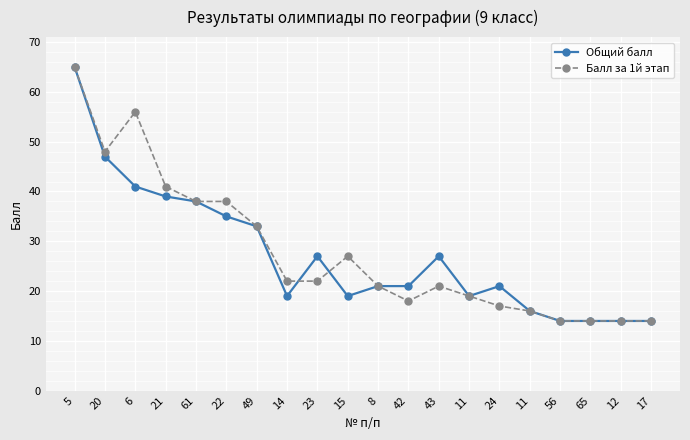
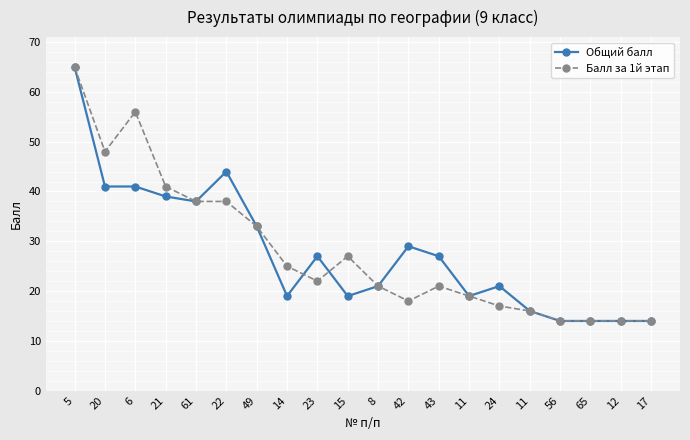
Общий балл, 20: 47 -> 41
Общий балл, 22: 35 -> 44
Балл за 1й этап, 14: 22 -> 25
Общий балл, 42: 21 -> 29
